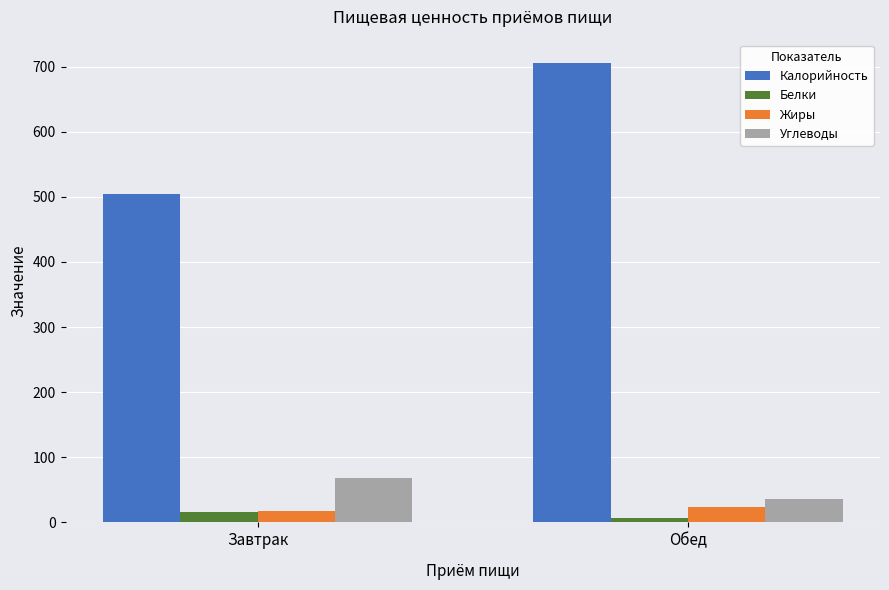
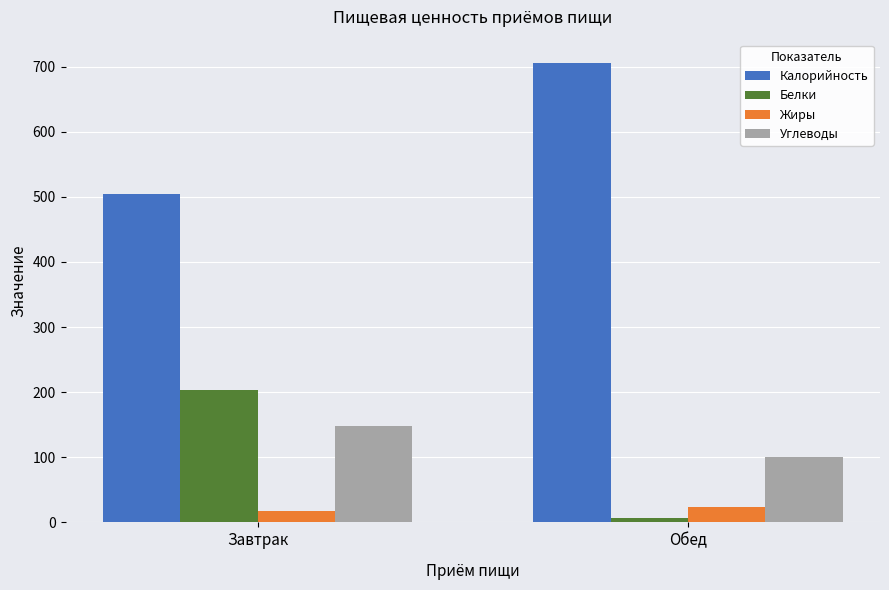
Белки, Завтрак: 20 -> 200
Углеводы, Завтрак: 70 -> 150
Углеводы, Обед: 40 -> 100
